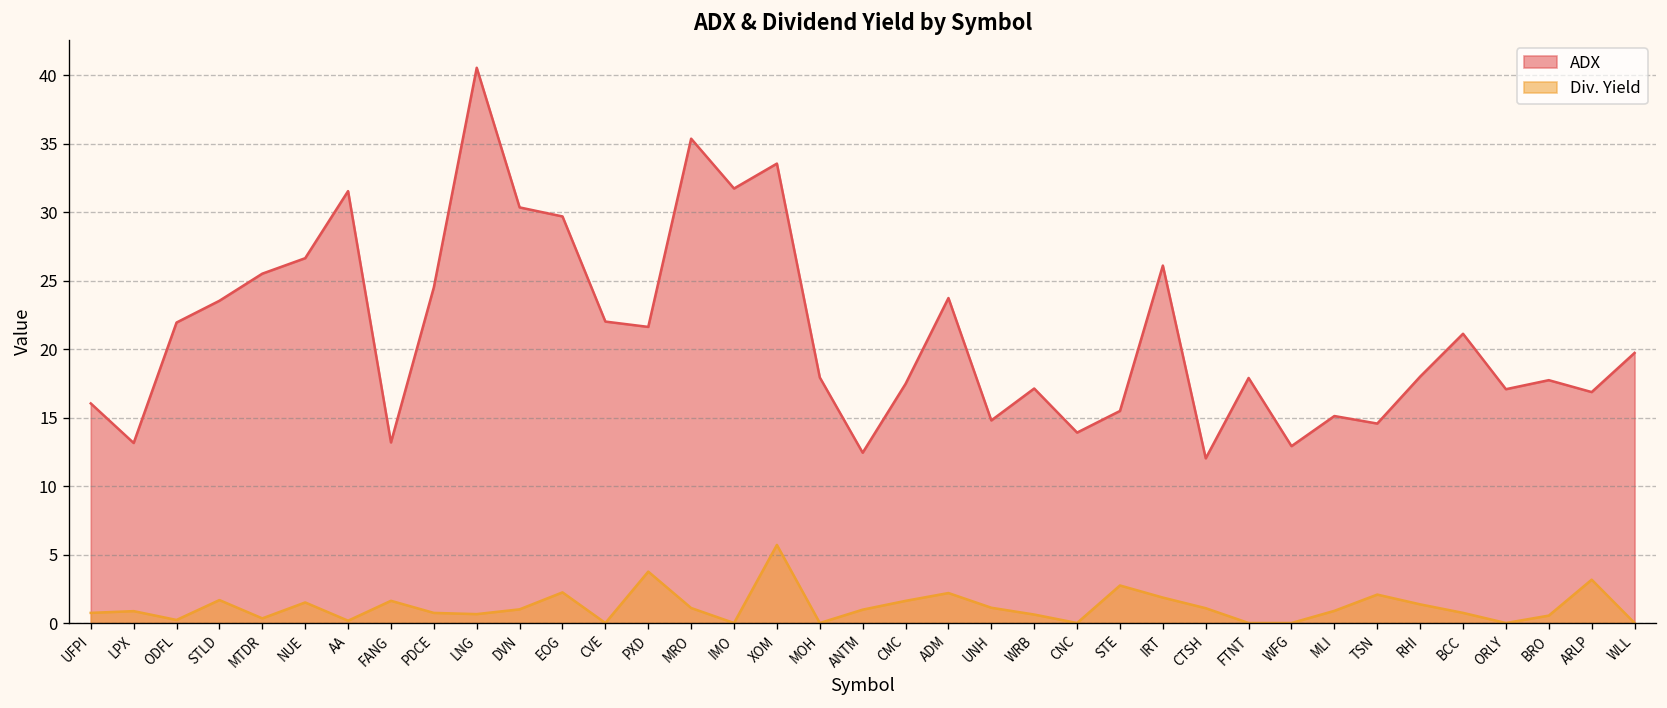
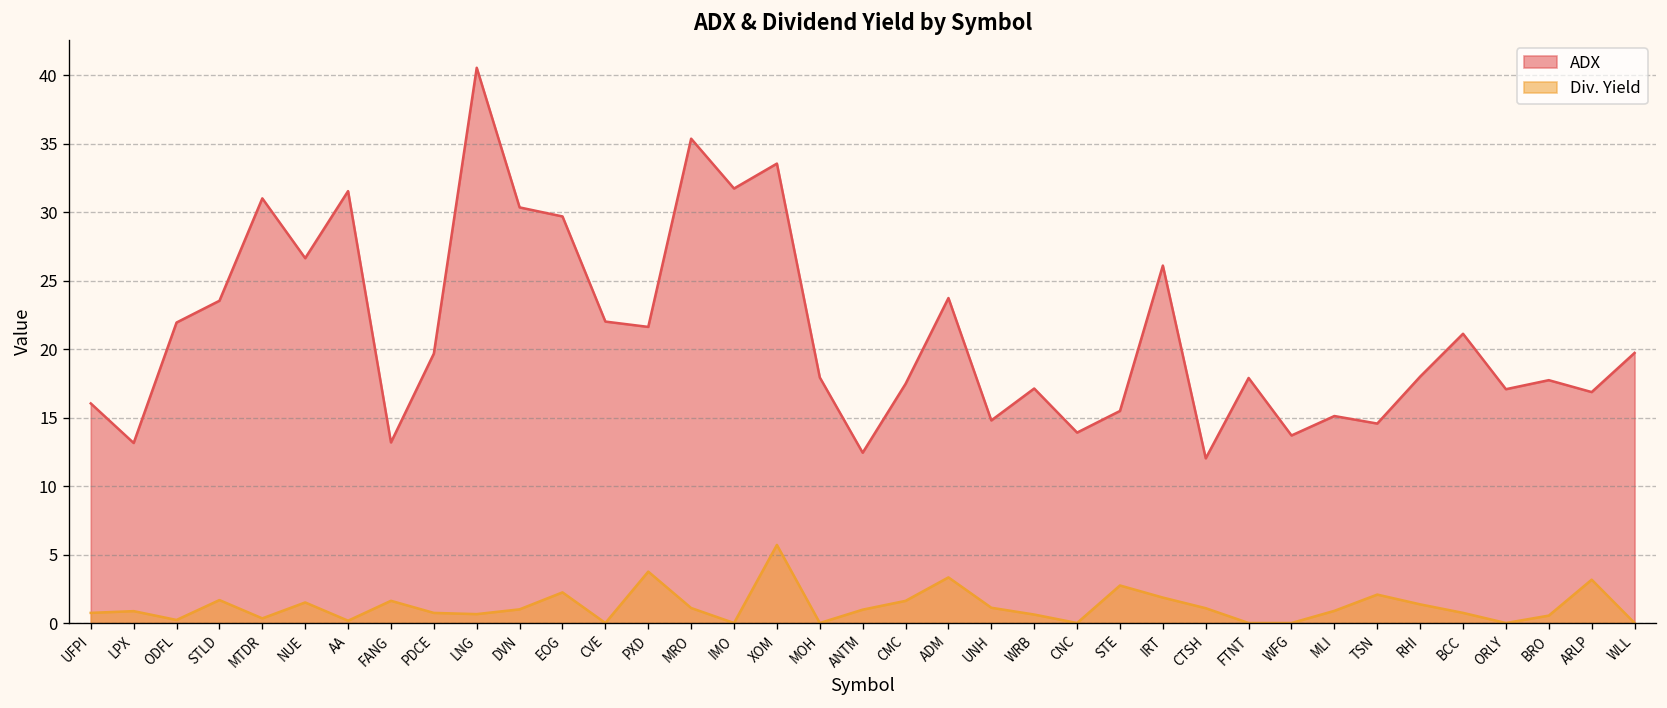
ADX, MTDR: 25.5 -> 31.0
ADX, PDCE: 24.5 -> 19.7
Div. Yield, ADM: 2.2 -> 3.3
ADX, WFG: 12.9 -> 13.7
